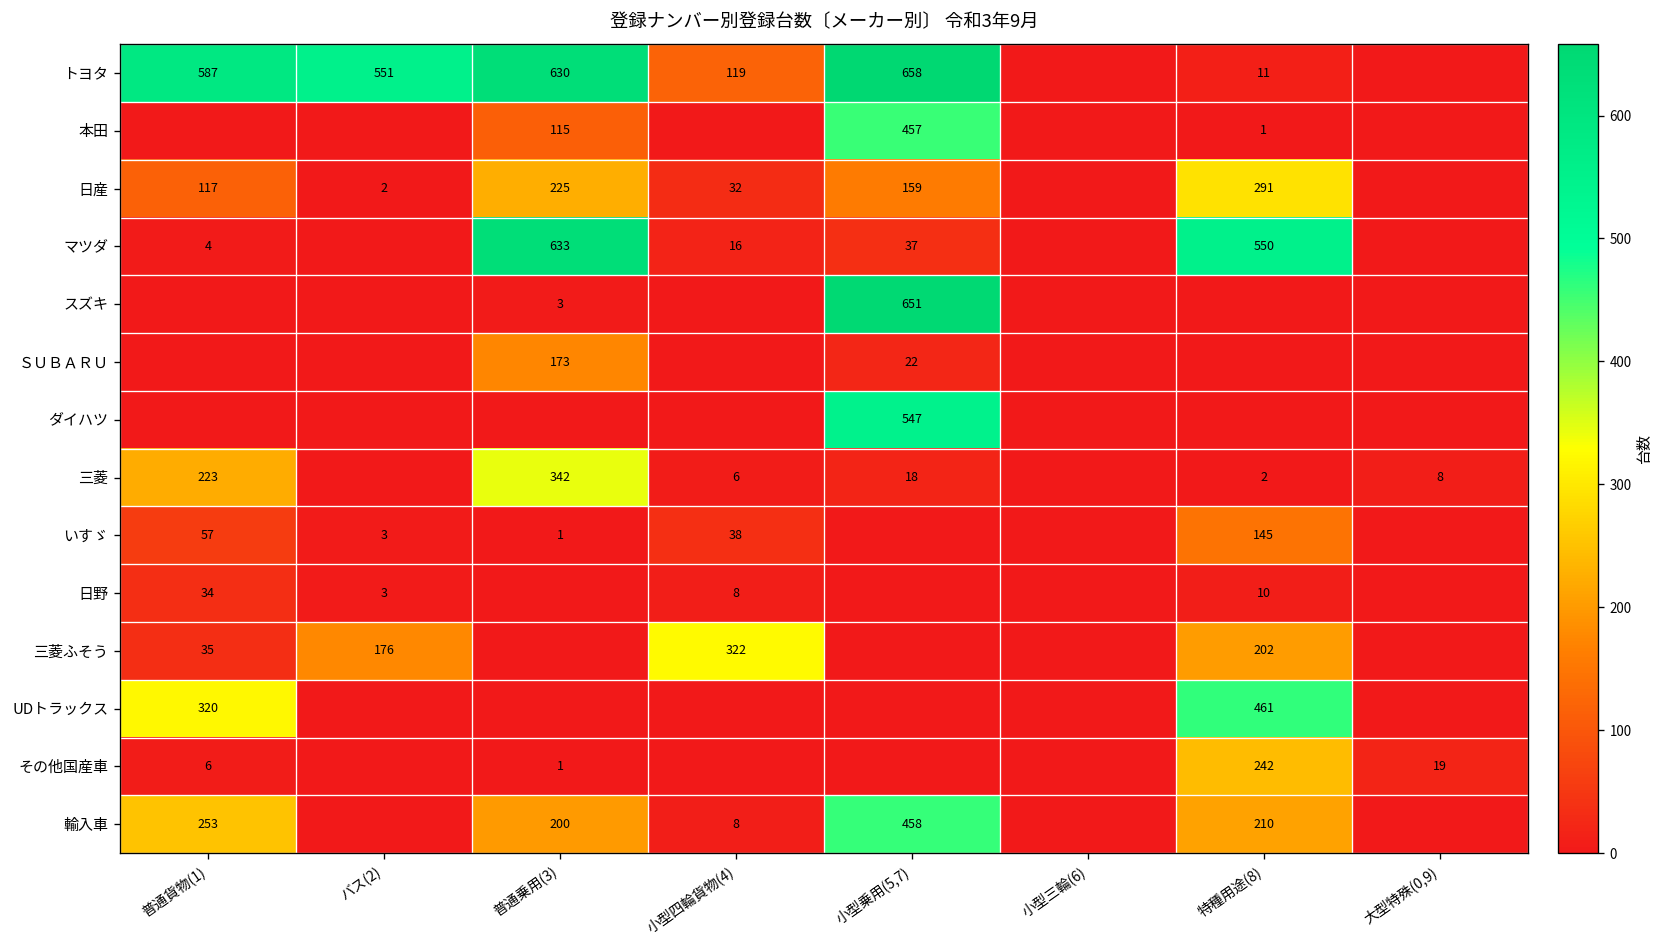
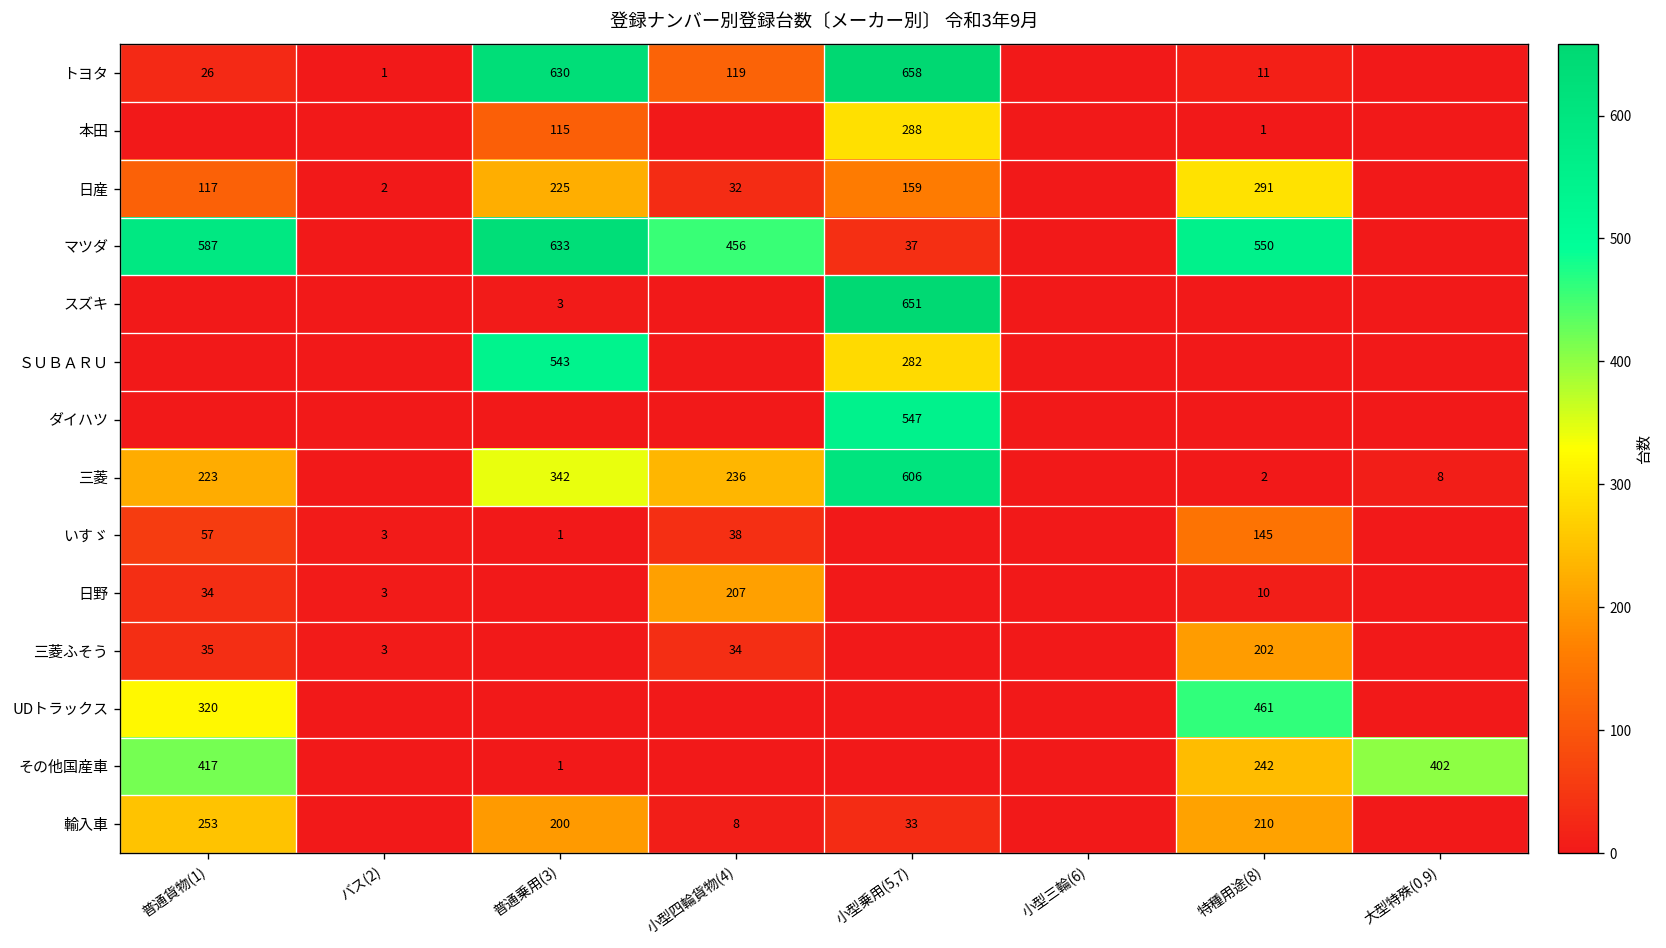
トヨタ, 普通貨物(1): 587 -> 26
トヨタ, バス(2): 551 -> 1
本田, 小型乗用(5,7): 457 -> 288
マツダ, 普通貨物(1): 4 -> 587
マツダ, 小型四輪貨物(4): 16 -> 456
ＳＵＢＡＲＵ, 普通乗用(3): 173 -> 543
ＳＵＢＡＲＵ, 小型乗用(5,7): 22 -> 282
三菱, 小型四輪貨物(4): 6 -> 236
三菱, 小型乗用(5,7): 18 -> 606
日野, 小型四輪貨物(4): 8 -> 207
三菱ふそう, バス(2): 176 -> 3
三菱ふそう, 小型四輪貨物(4): 322 -> 34
その他国産車, 普通貨物(1): 6 -> 417
その他国産車, 大型特殊(0,9): 19 -> 402
輸入車, 小型乗用(5,7): 458 -> 33
